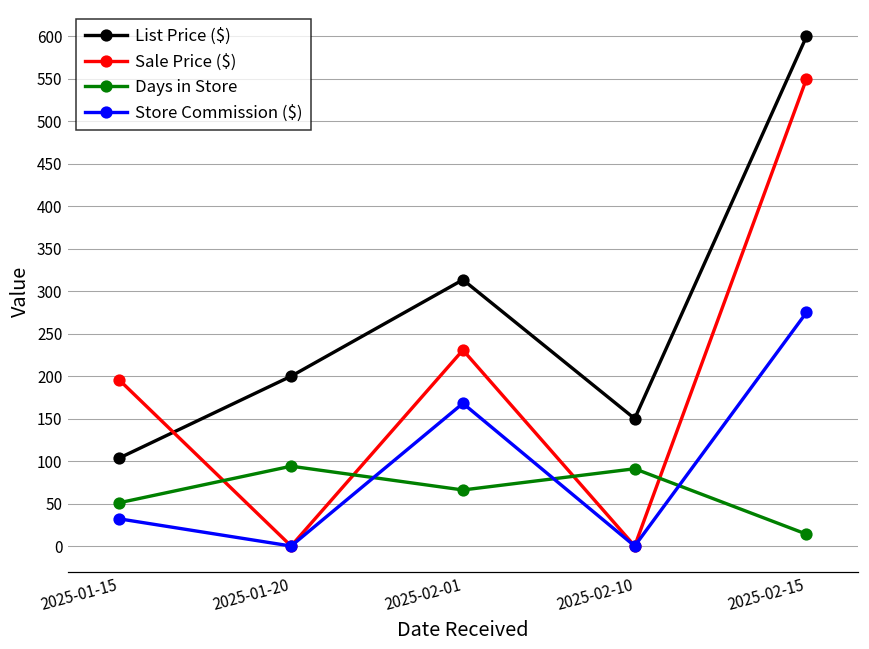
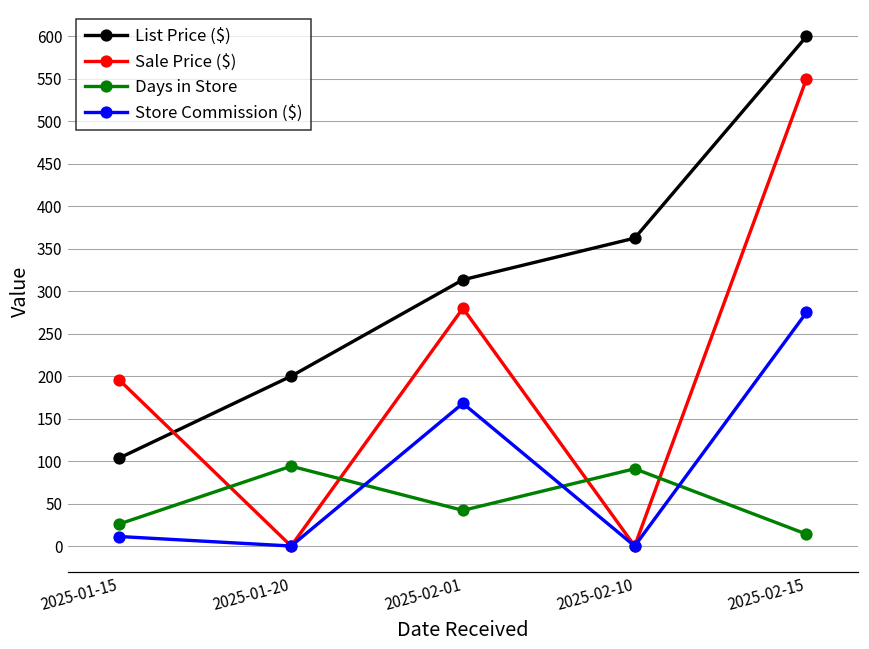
Days in Store, 2025-01-15: 50 -> 30
Store Commission ($), 2025-01-15: 30 -> 10
Sale Price ($), 2025-02-01: 230 -> 280
Days in Store, 2025-02-01: 70 -> 40
List Price ($), 2025-02-10: 150 -> 360
